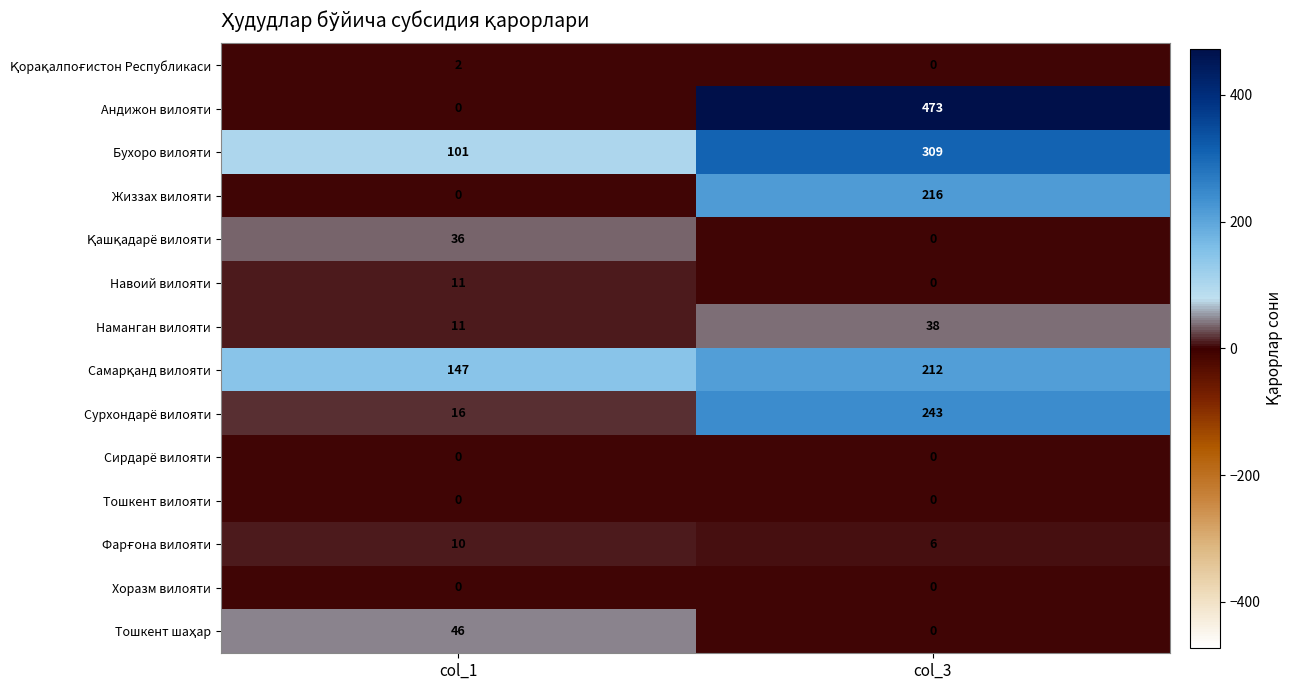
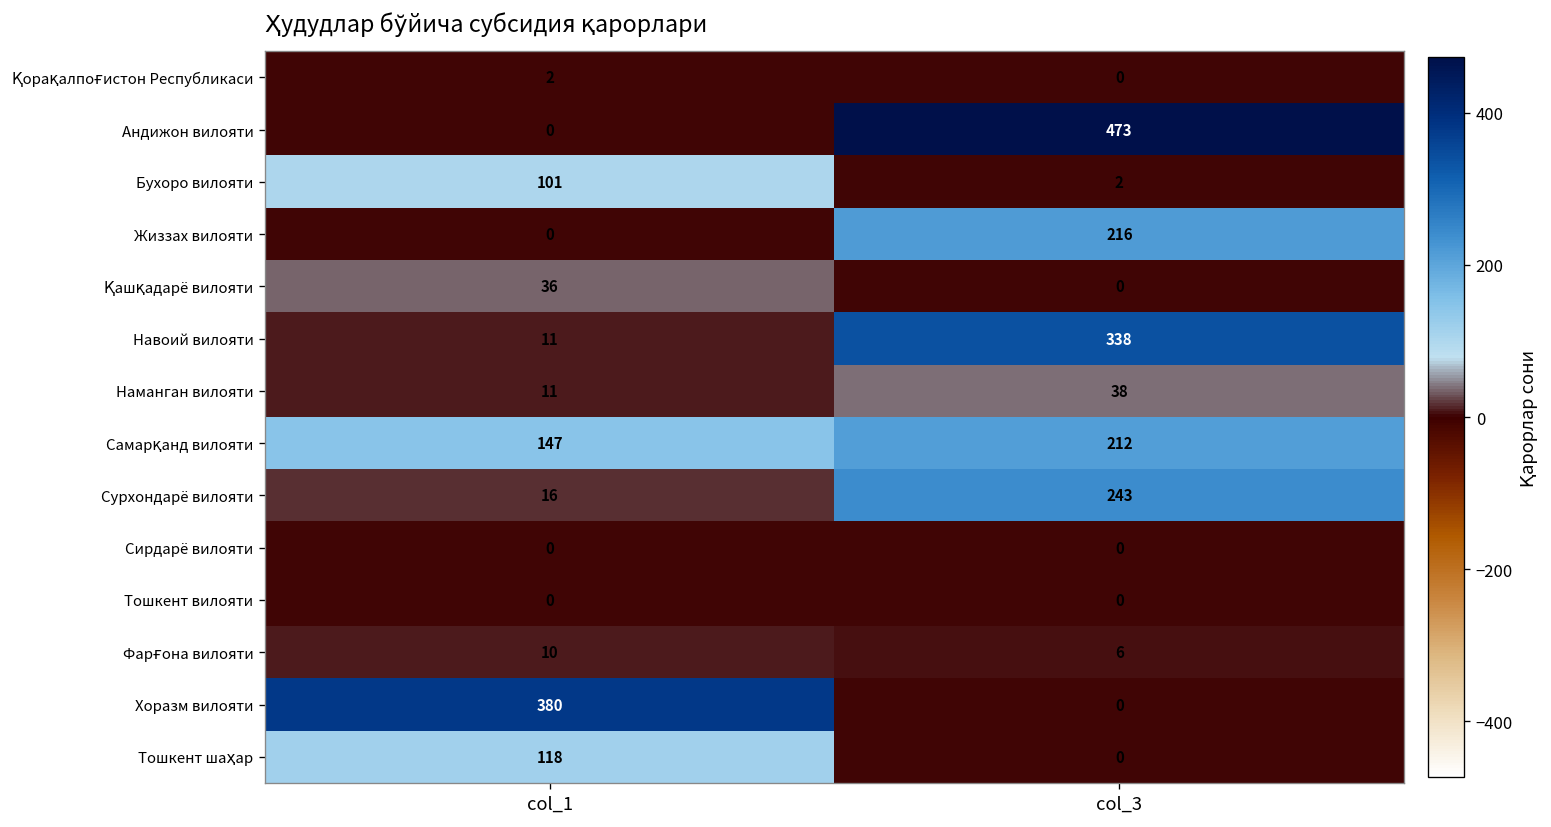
Бухоро вилояти, col_3: 309 -> 2
Навоий вилояти, col_3: 0 -> 338
Хоразм вилояти, col_1: 0 -> 380
Тошкент шаҳар, col_1: 46 -> 118
